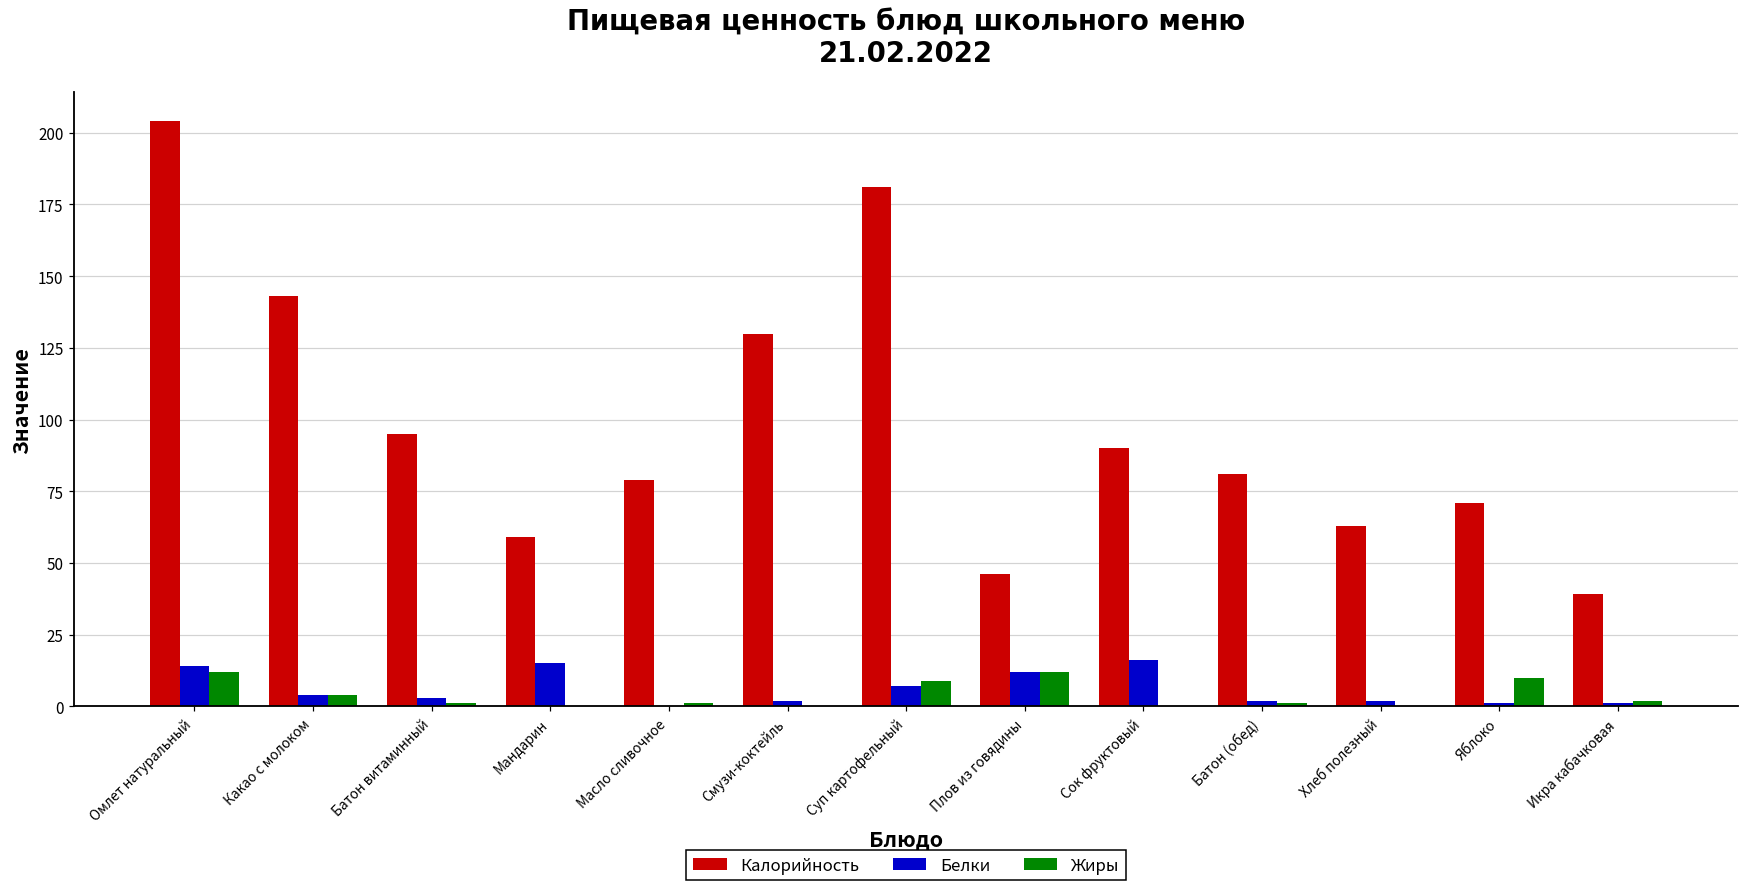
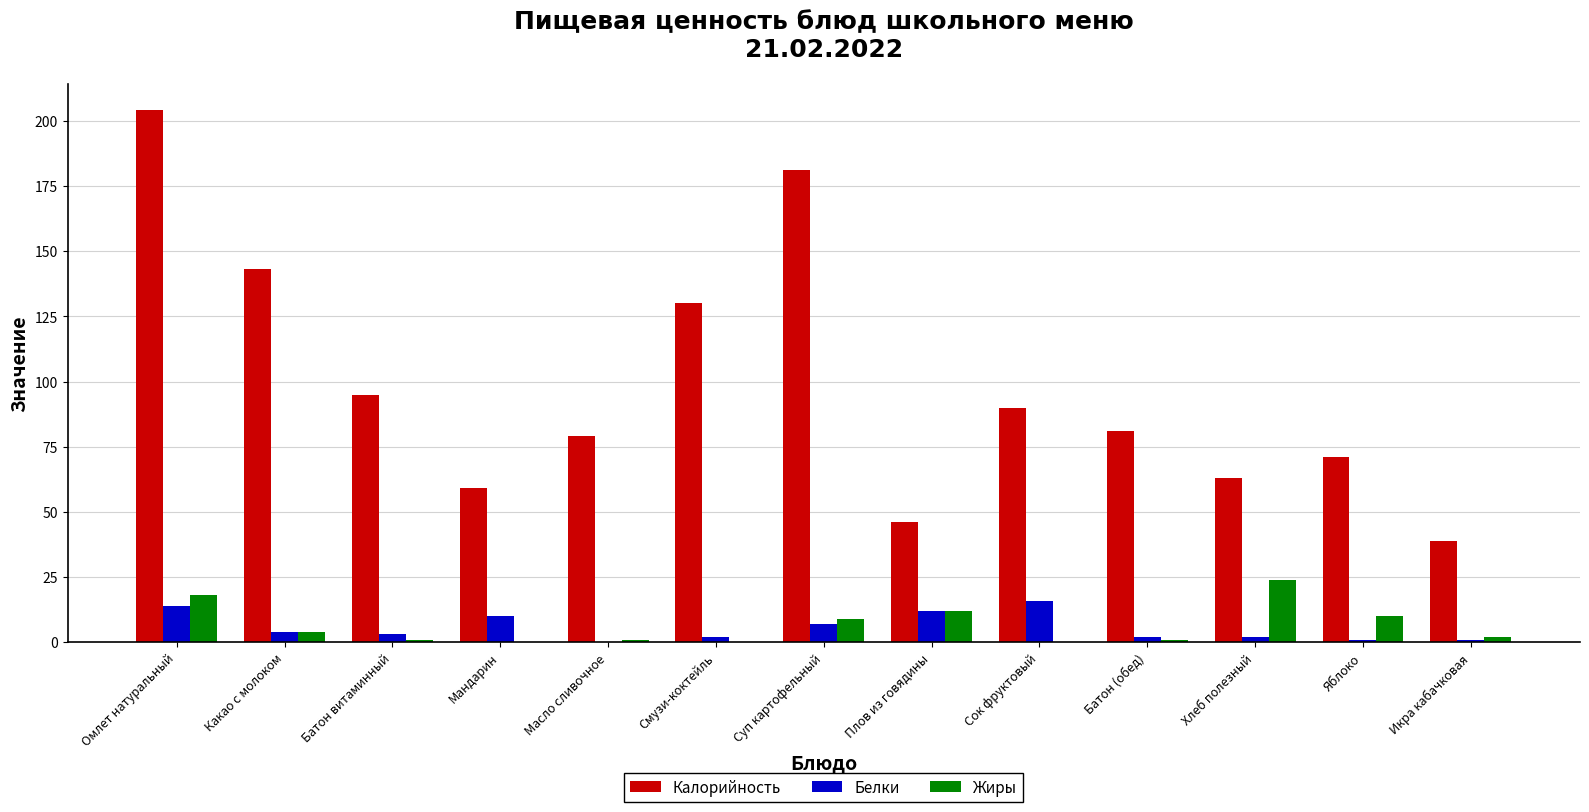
Жиры, Омлет натуральный: 12 -> 18
Белки, Мандарин: 15 -> 10
Жиры, Хлеб полезный: 0 -> 24
